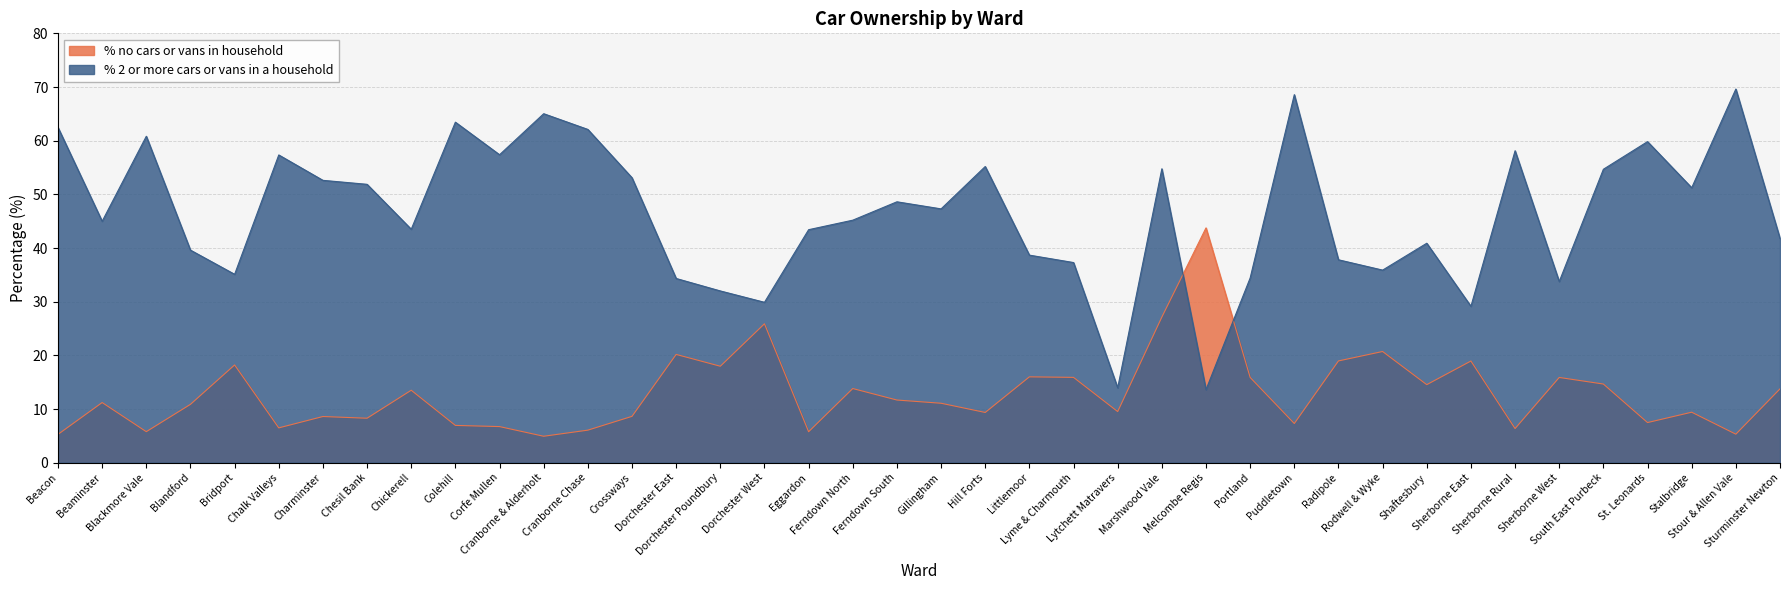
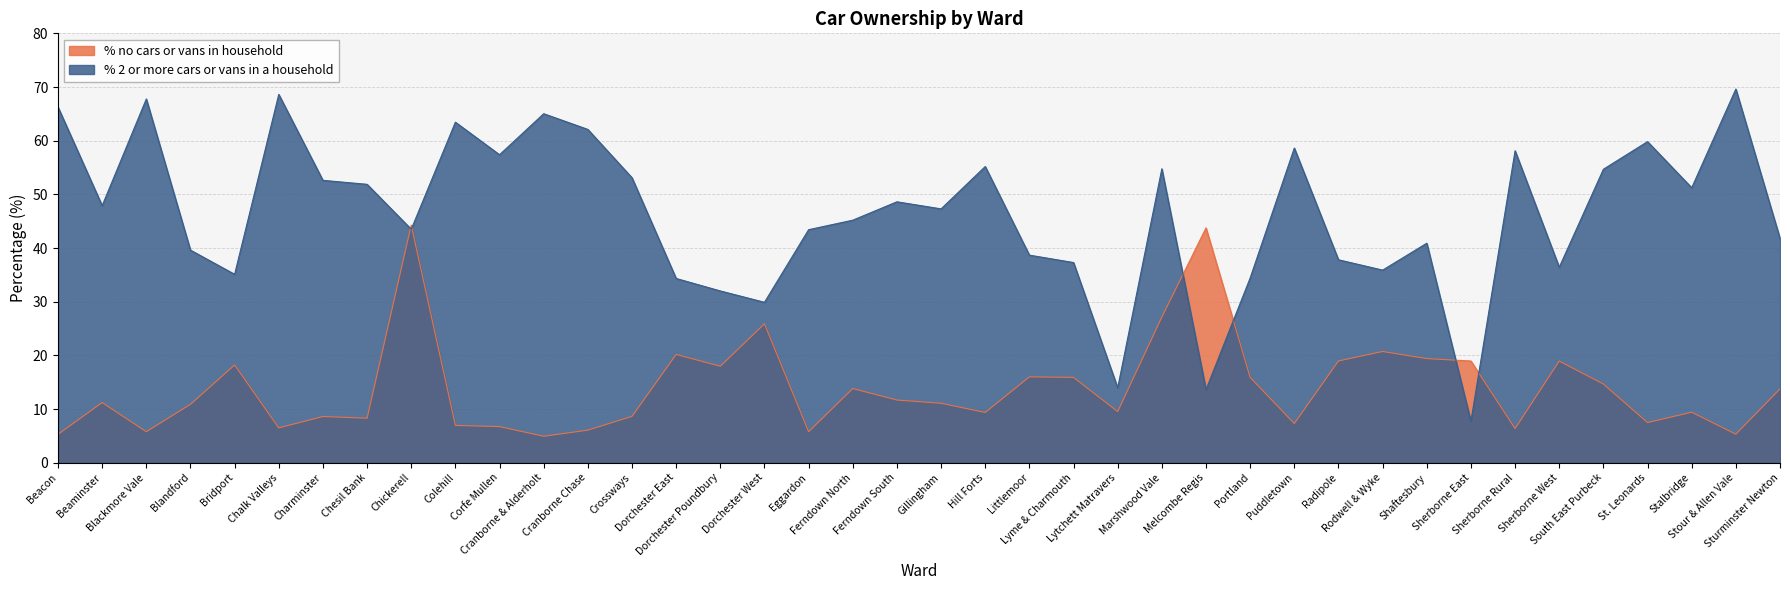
% 2 or more cars or vans in a household, Beacon: 62 -> 66
% 2 or more cars or vans in a household, Beaminster: 45 -> 48
% 2 or more cars or vans in a household, Blackmore Vale: 61 -> 68
% 2 or more cars or vans in a household, Chalk Valleys: 57 -> 69
% no cars or vans in household, Chickerell: 14 -> 44
% 2 or more cars or vans in a household, Puddletown: 69 -> 59
% no cars or vans in household, Shaftesbury: 15 -> 19
% 2 or more cars or vans in a household, Sherborne East: 29 -> 8
% no cars or vans in household, Sherborne West: 16 -> 19
% 2 or more cars or vans in a household, Sherborne West: 34 -> 36
